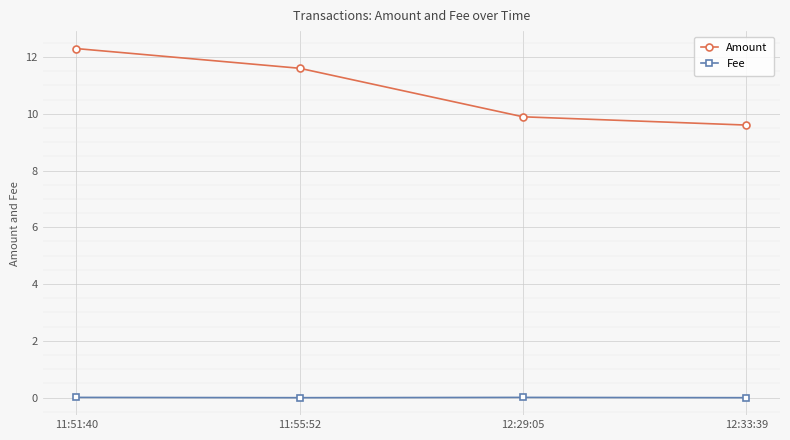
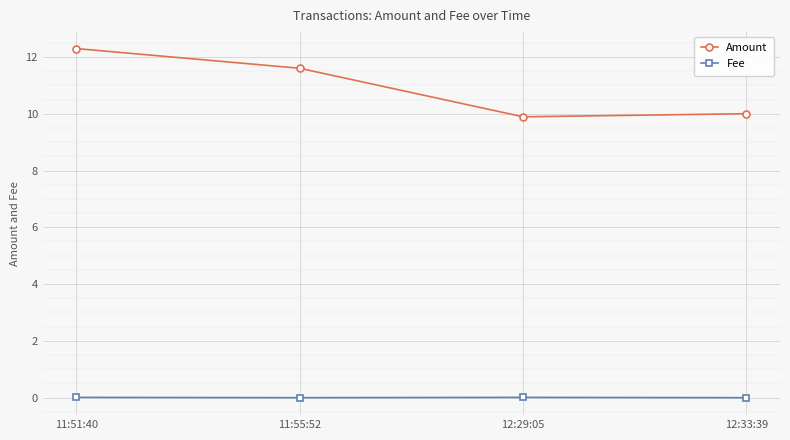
Amount, 12:33:39: 9.6 -> 10.0
